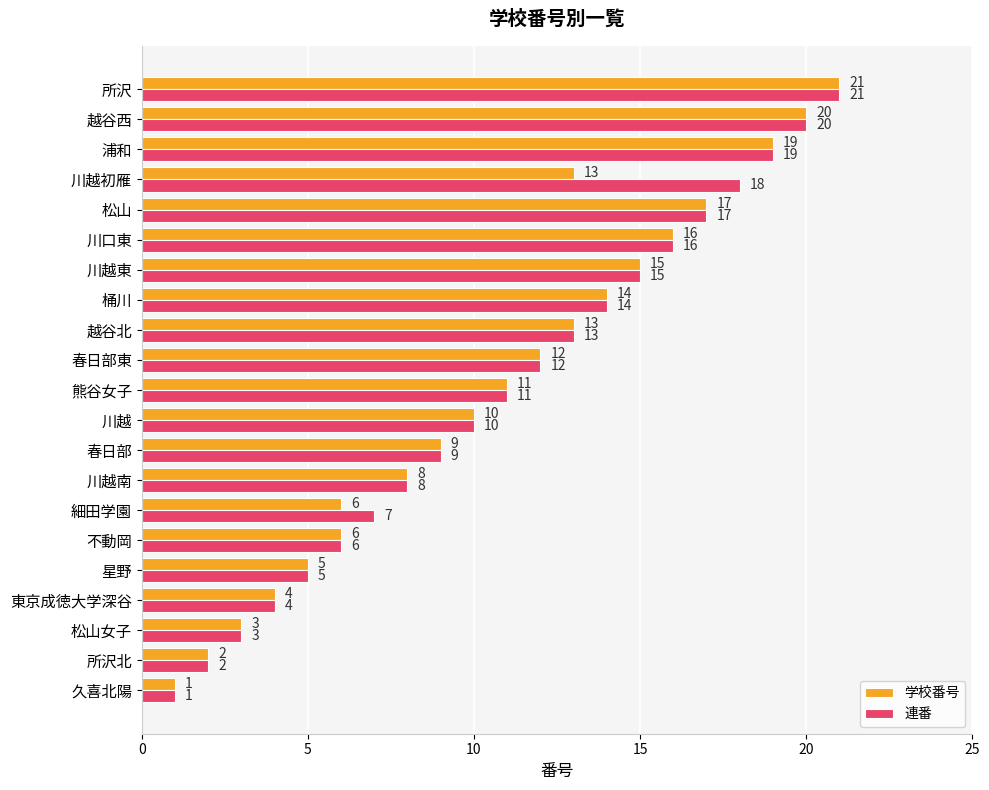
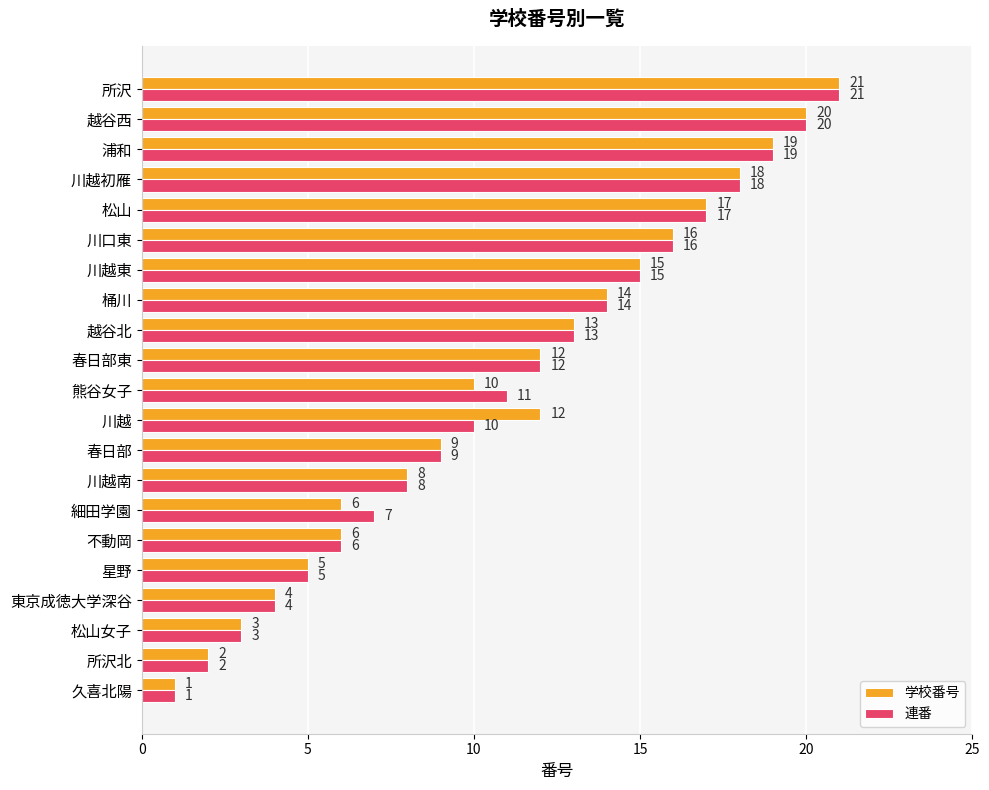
学校番号, 川越初雁: 13 -> 18
学校番号, 熊谷女子: 11 -> 10
学校番号, 川越: 10 -> 12
